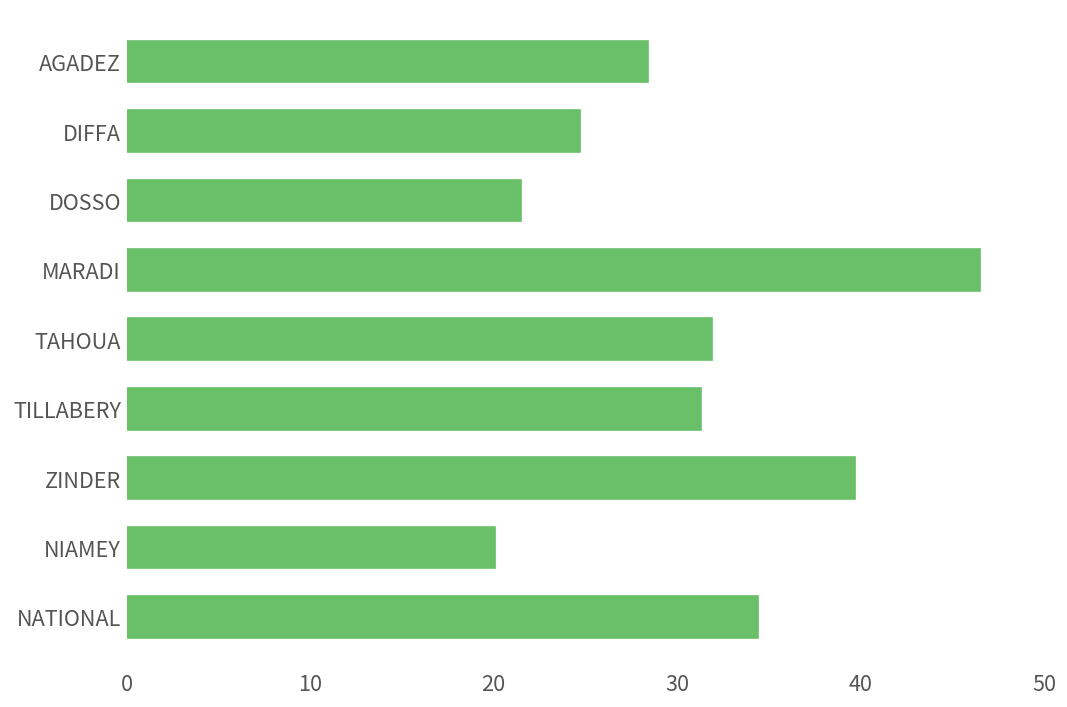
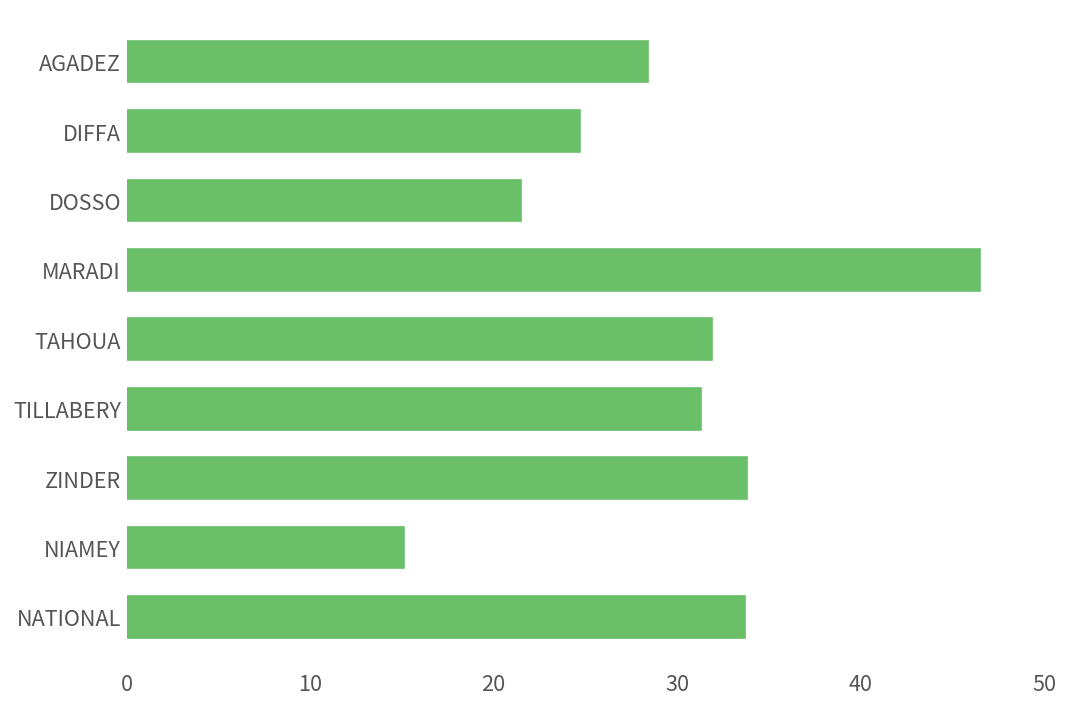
ZINDER: 39.7 -> 33.8
NIAMEY: 20.1 -> 15.1
NATIONAL: 34.4 -> 33.7
